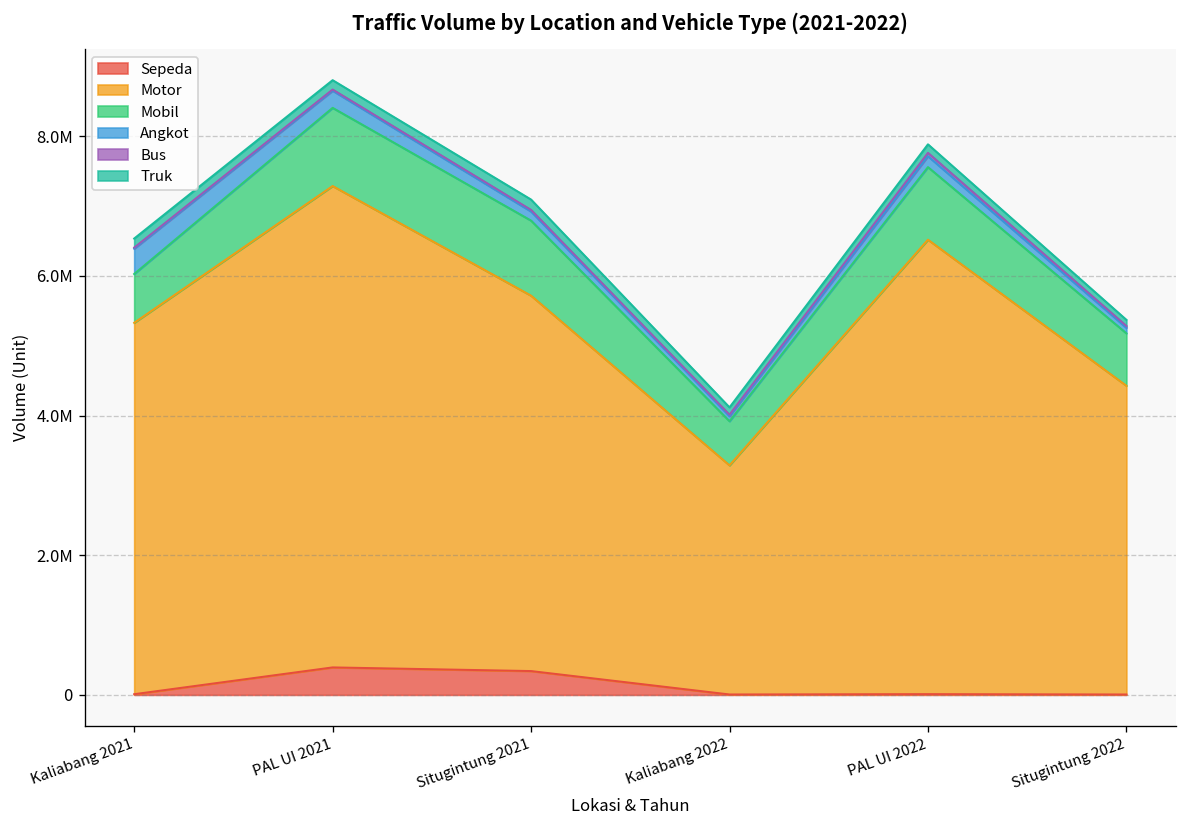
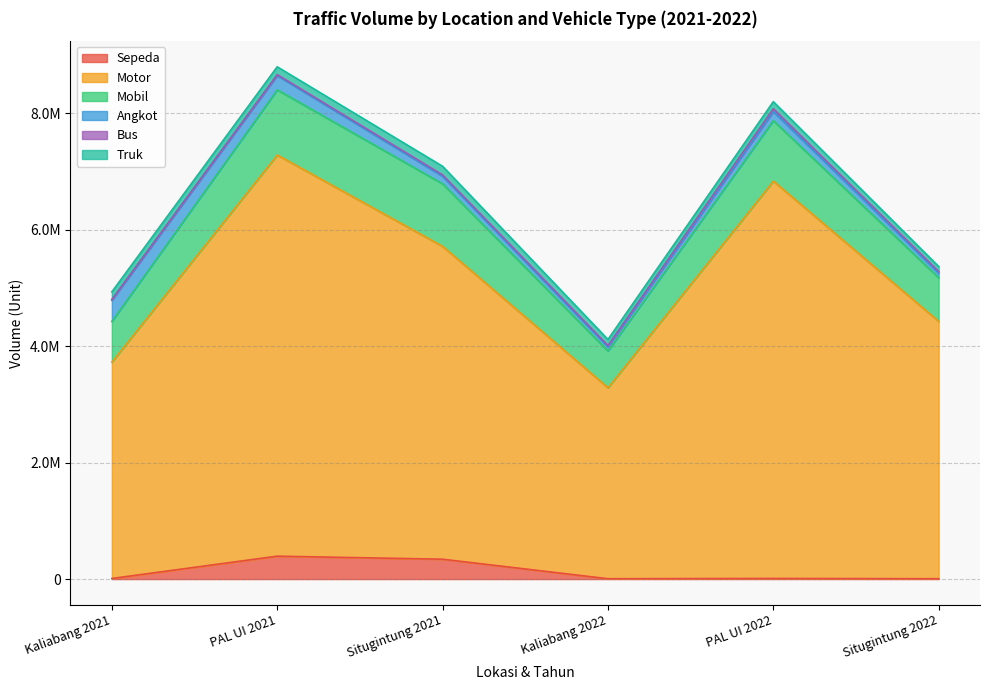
Motor, Kaliabang 2021: 5300000 -> 3700000
Motor, PAL UI 2022: 6500000 -> 6800000
